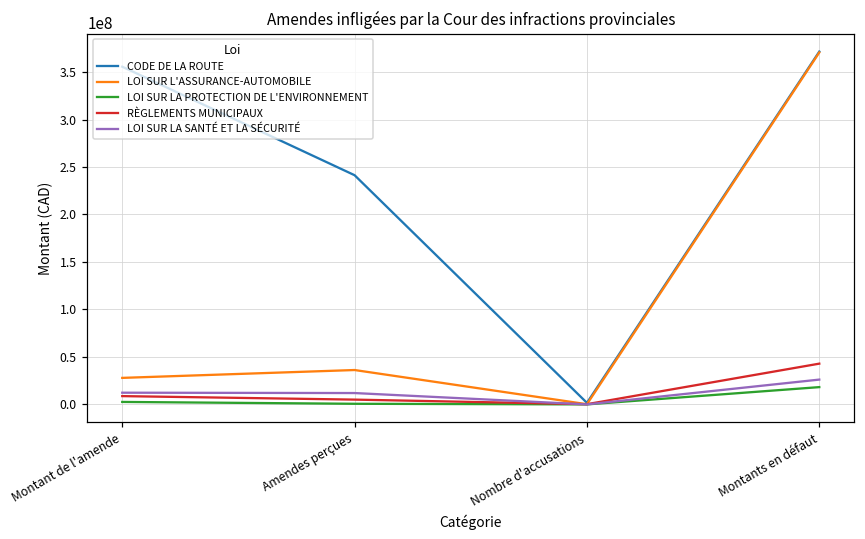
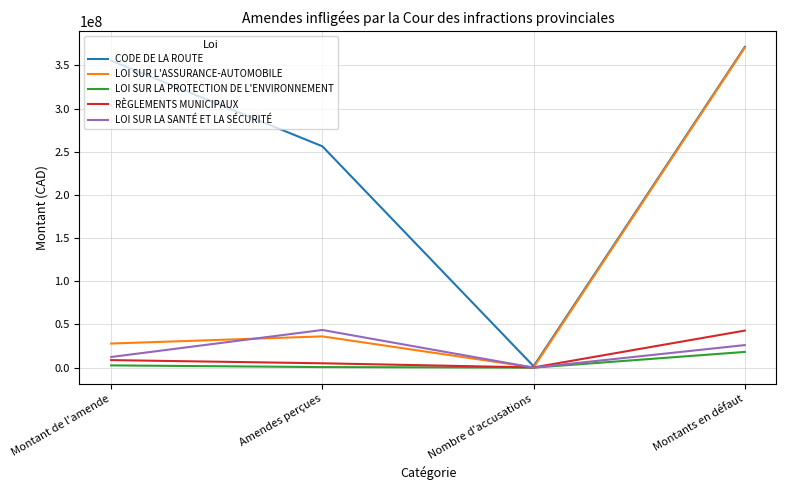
CODE DE LA ROUTE, Amendes perçues: 240000000 -> 260000000
LOI SUR LA SANTÉ ET LA SÉCURITÉ, Amendes perçues: 10000000 -> 40000000
